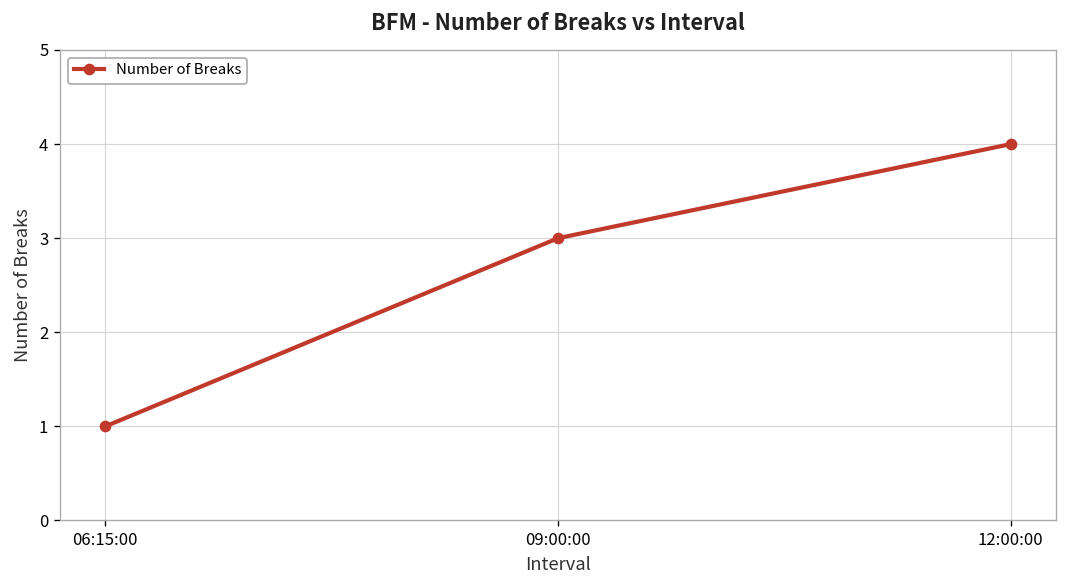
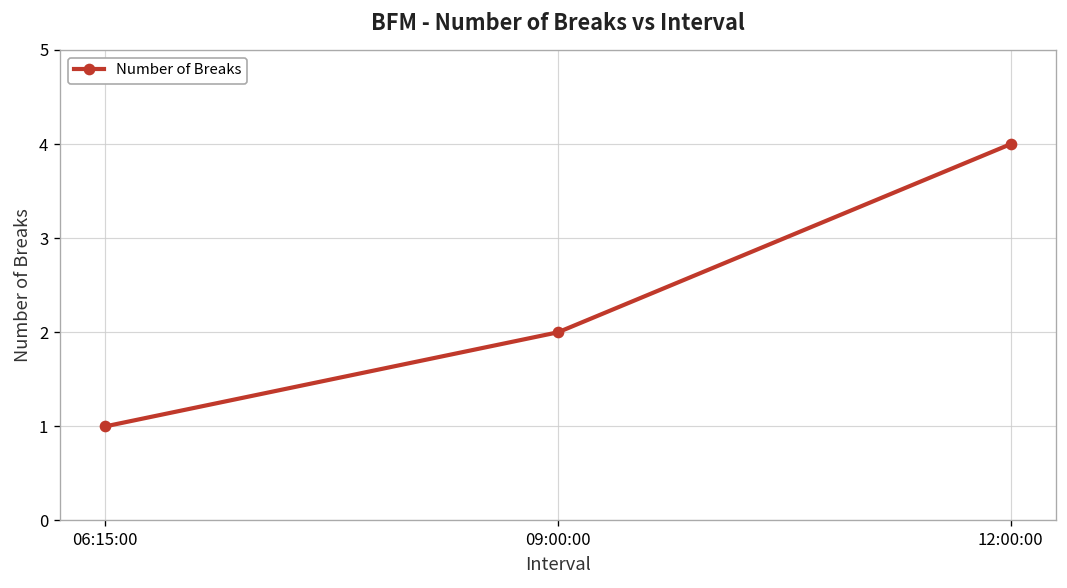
09:00:00: 3 -> 2
